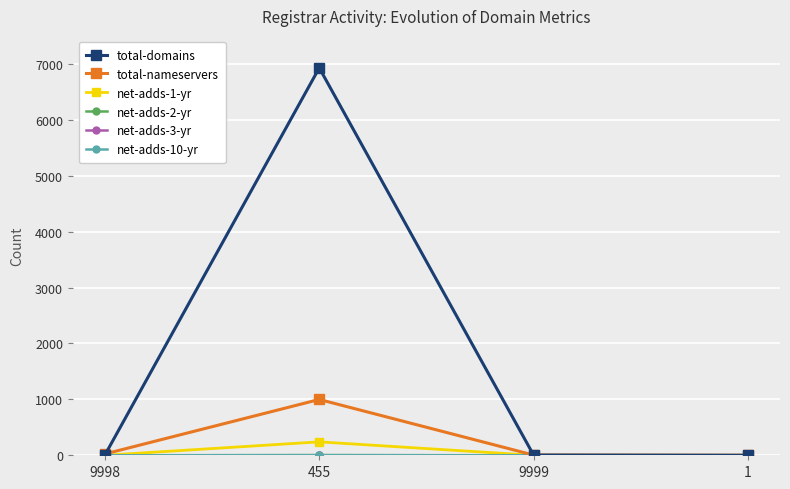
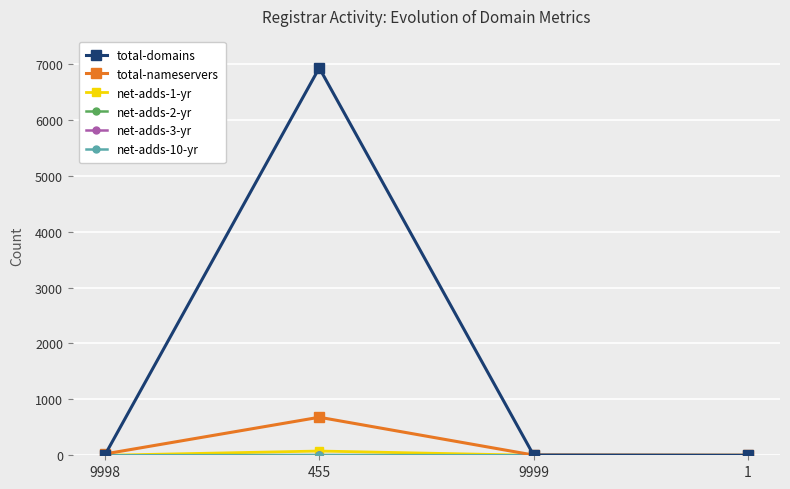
total-nameservers, 455: 1000 -> 700
net-adds-1-yr, 455: 200 -> 100
